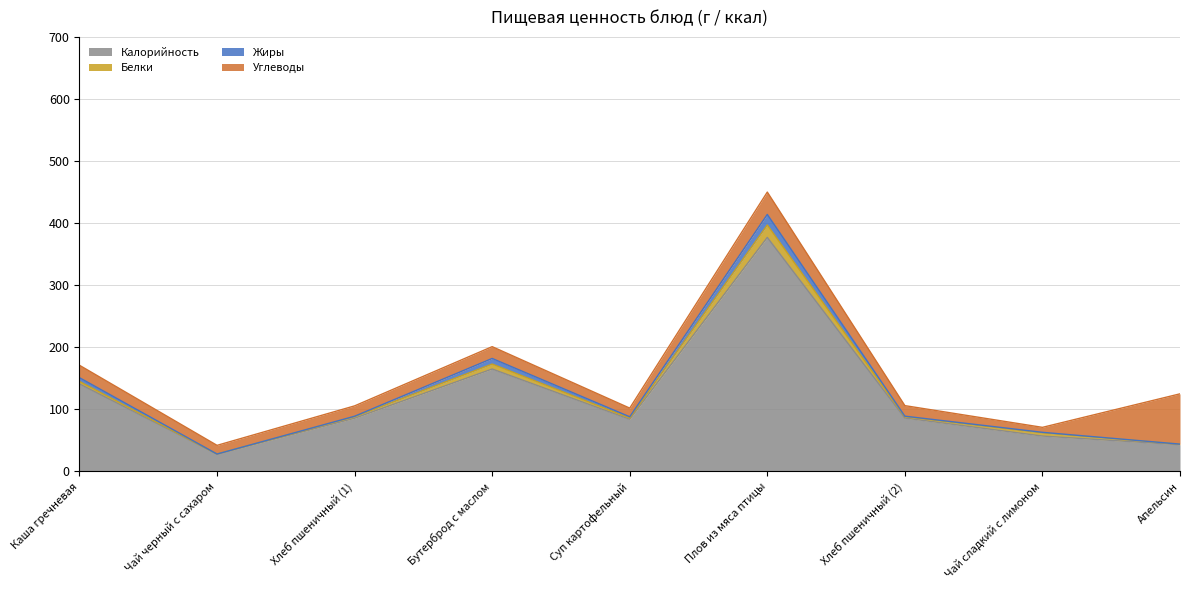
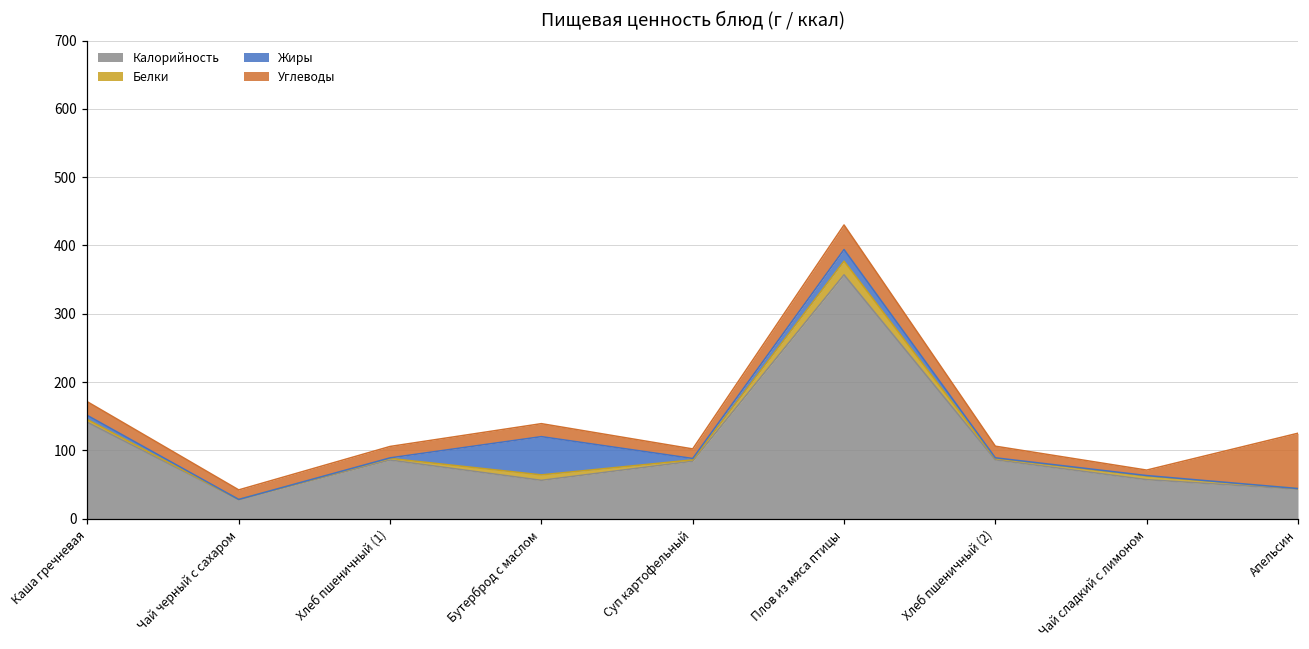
Калорийность, Бутерброд с маслом: 170 -> 60
Жиры, Бутерброд с маслом: 10 -> 60
Калорийность, Плов из мяса птицы: 380 -> 360
